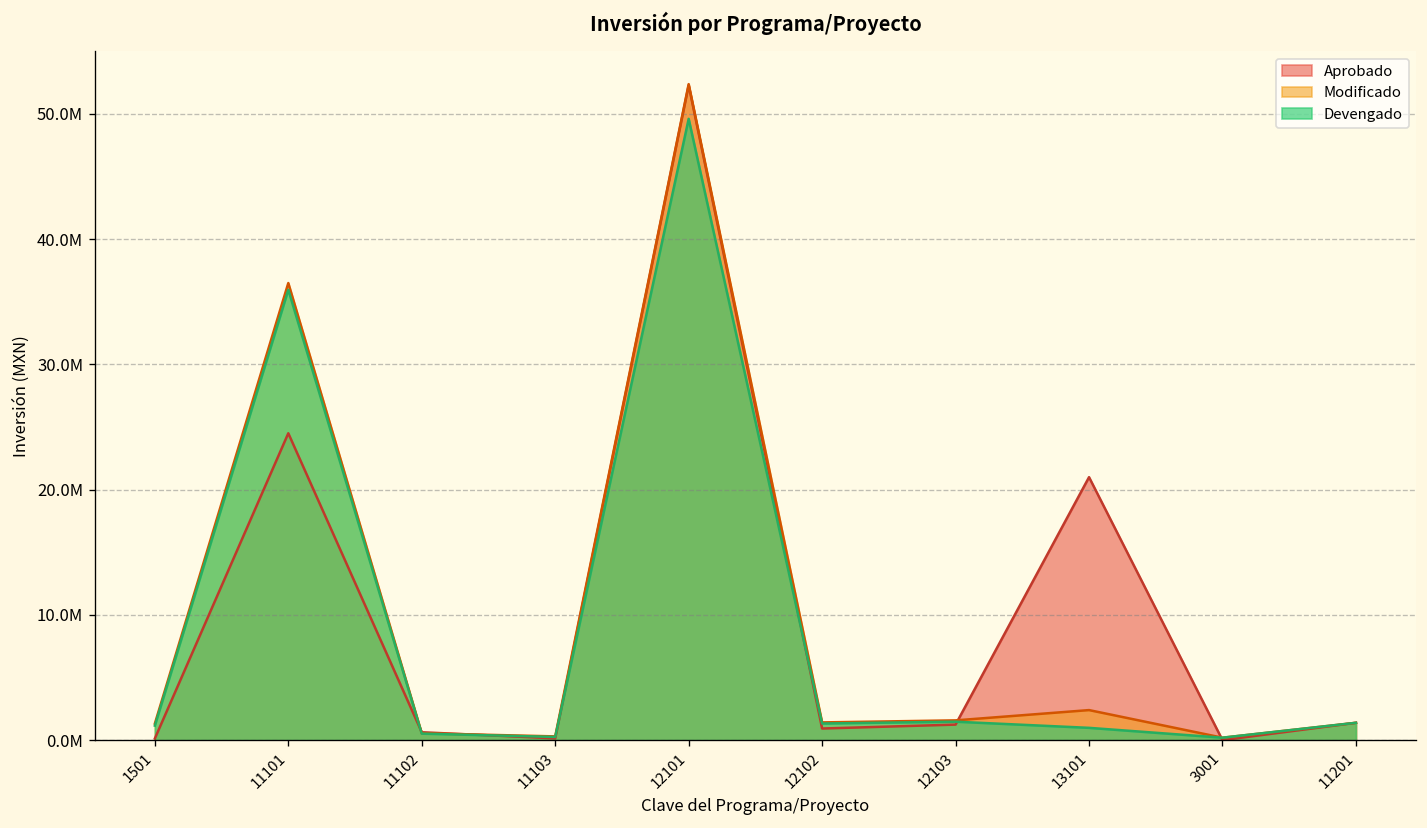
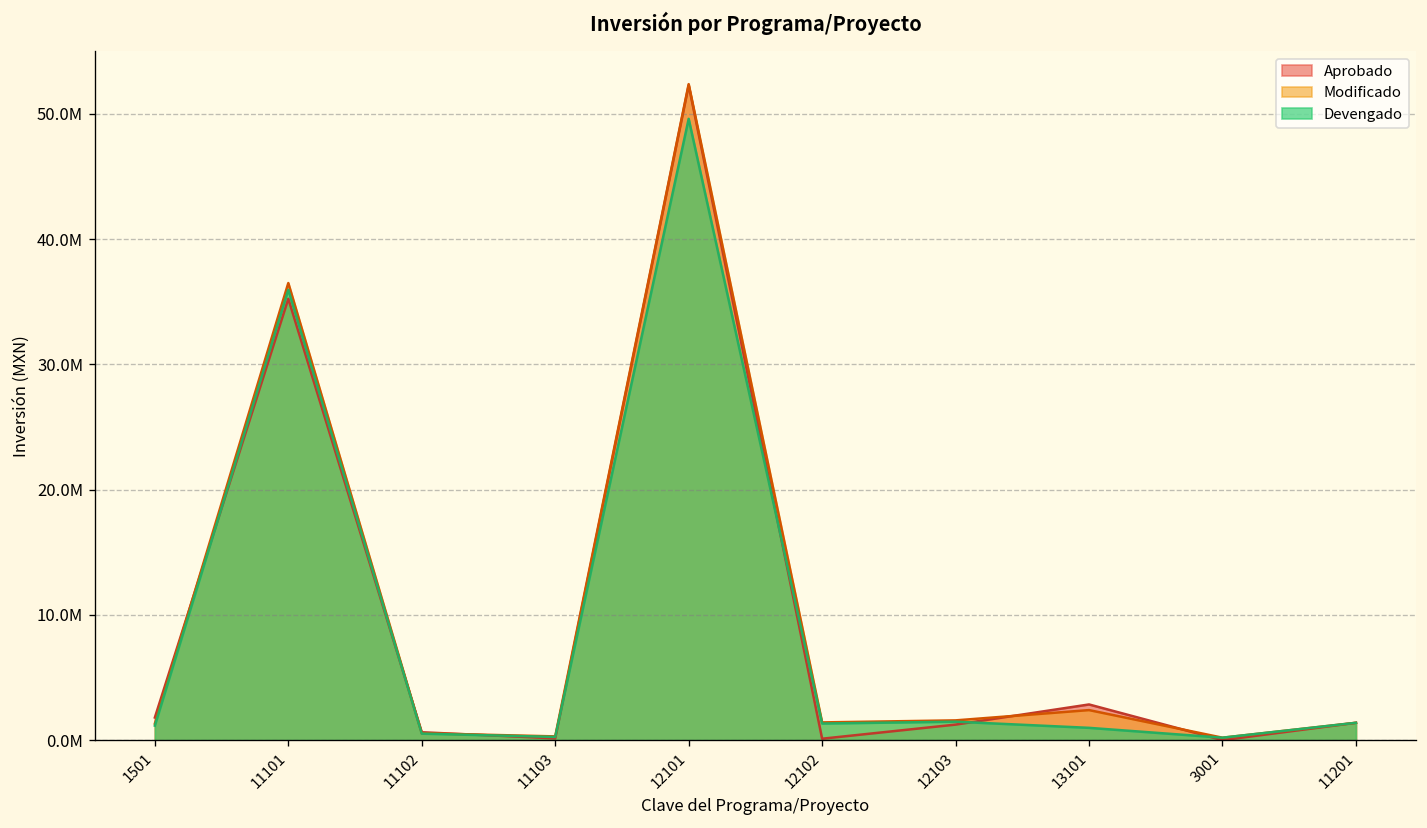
Aprobado, 1501: 100000 -> 1800000
Aprobado, 11101: 24500000 -> 35200000
Aprobado, 12102: 900000 -> 100000
Aprobado, 13101: 21000000 -> 2800000
